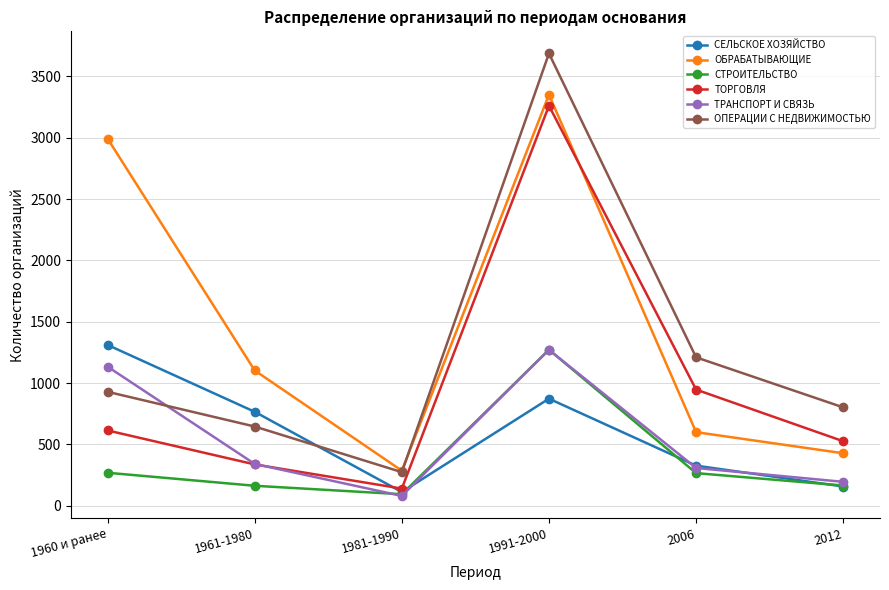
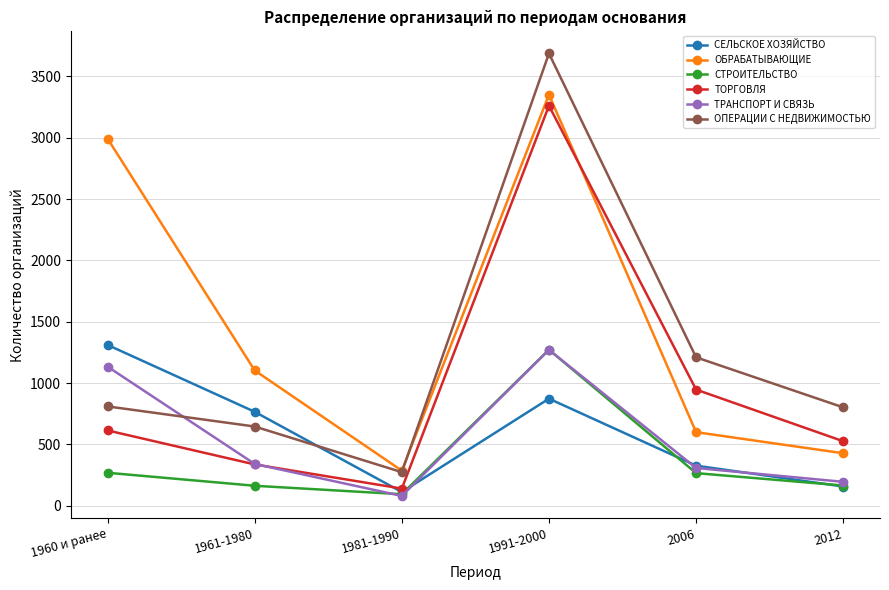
ОПЕРАЦИИ С НЕДВИЖИМОСТЬЮ, 1960 и ранее: 930 -> 810
